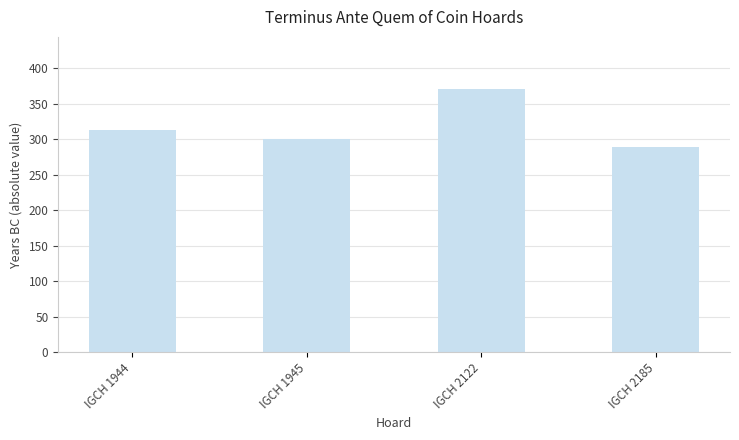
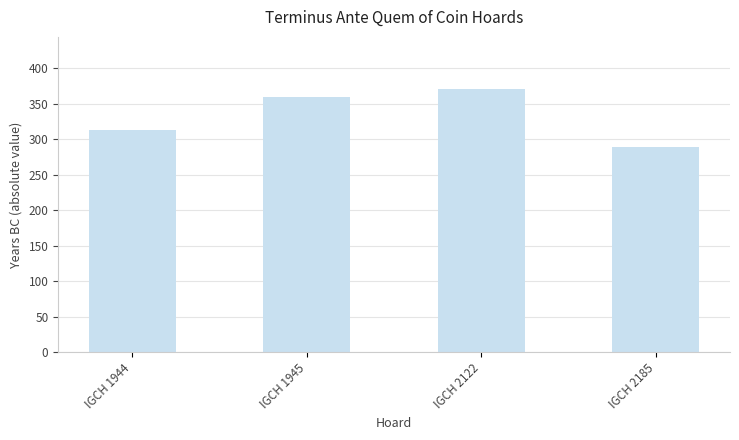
IGCH 1945: 300 -> 360
